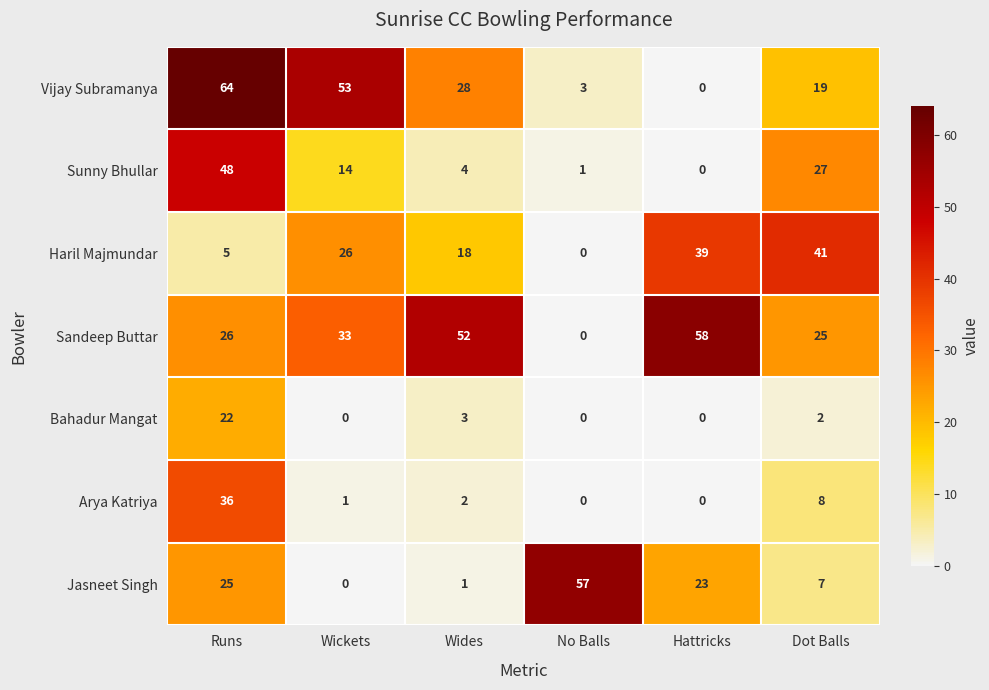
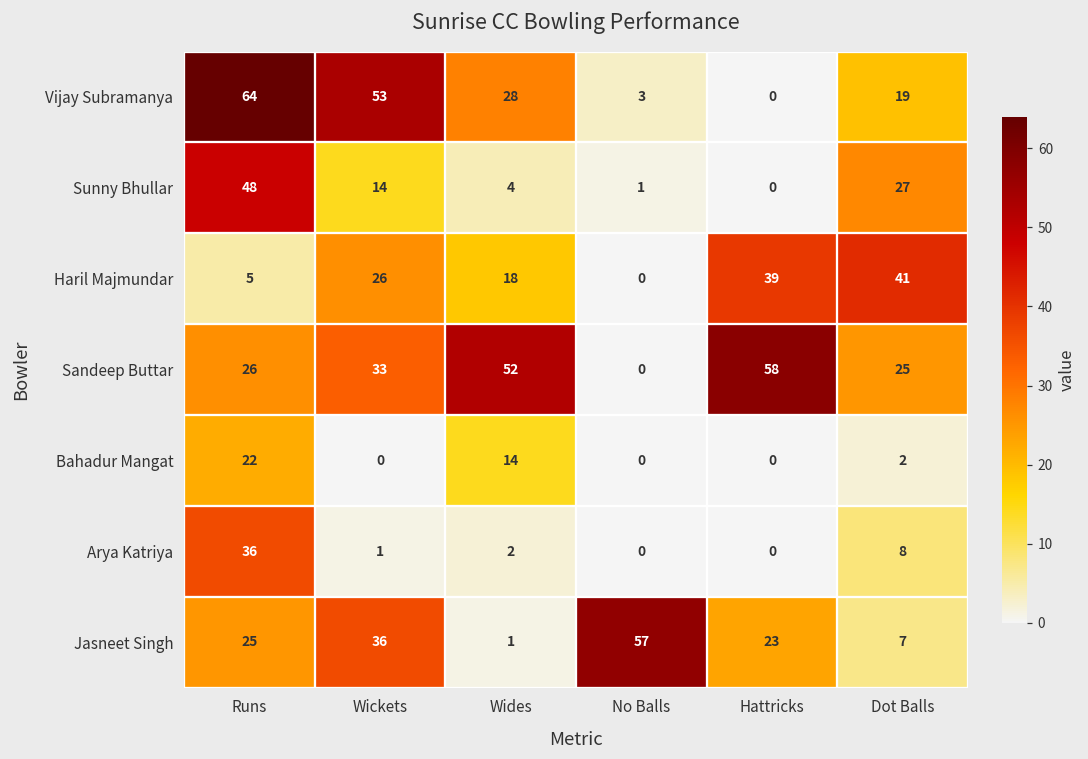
Bahadur Mangat, Wides: 3 -> 14
Jasneet Singh, Wickets: 0 -> 36
